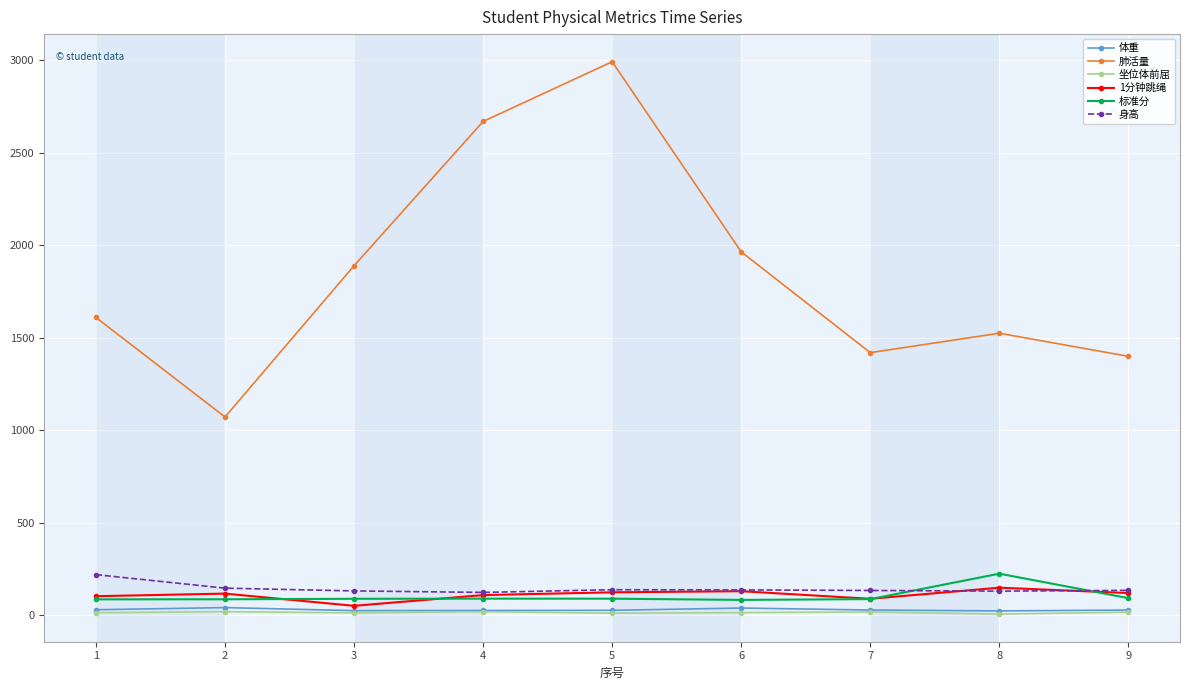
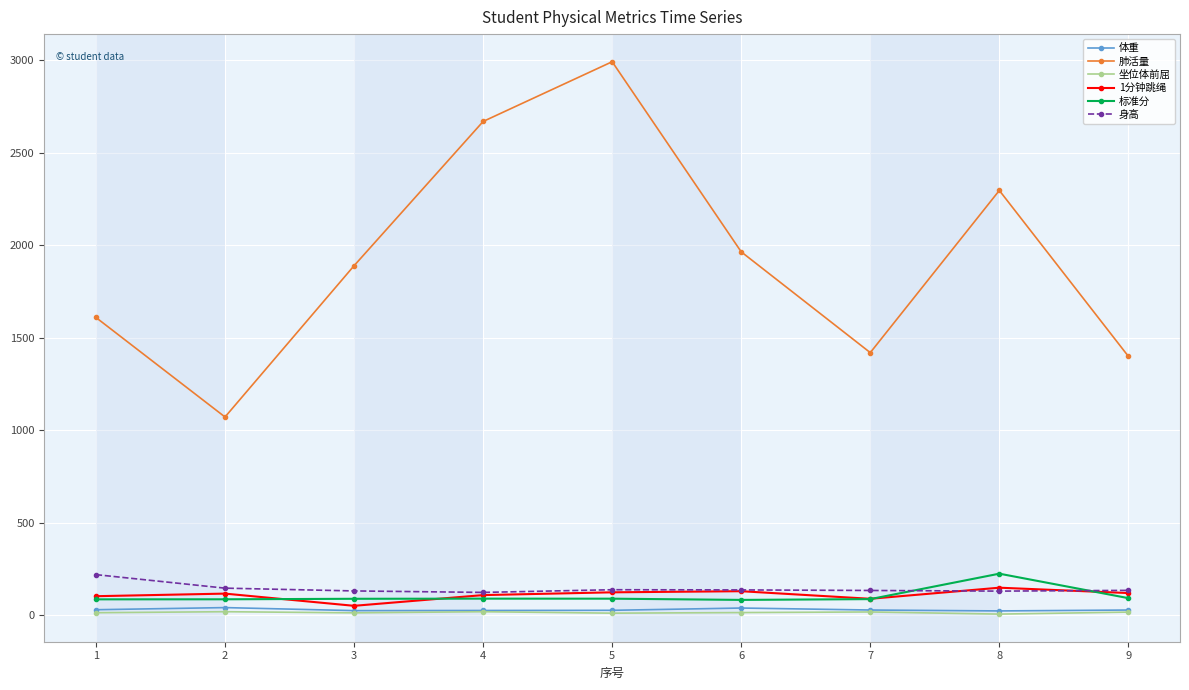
肺活量, 8: 1530 -> 2300
